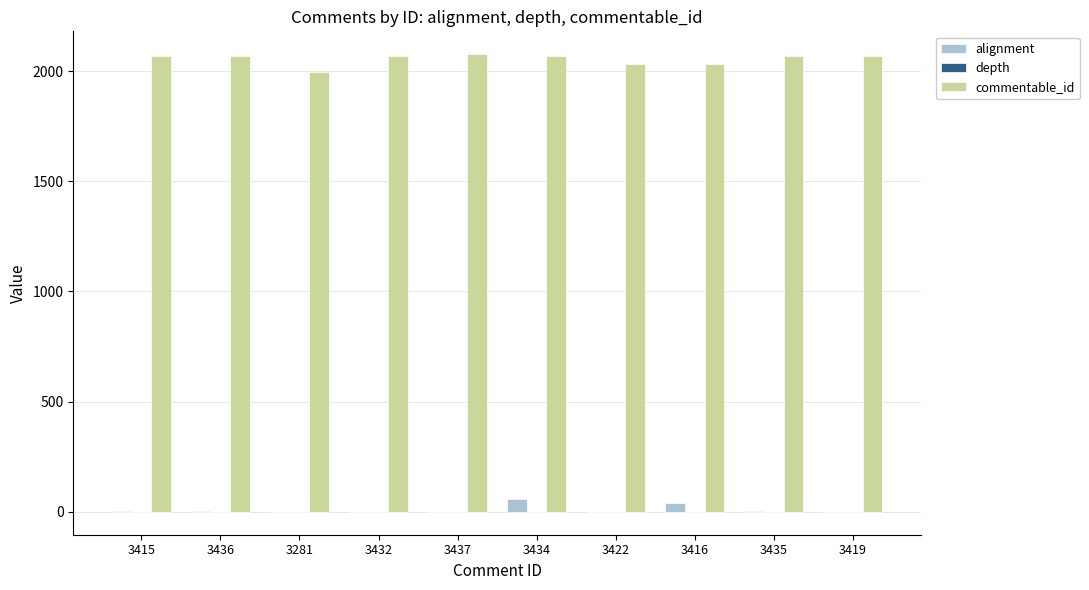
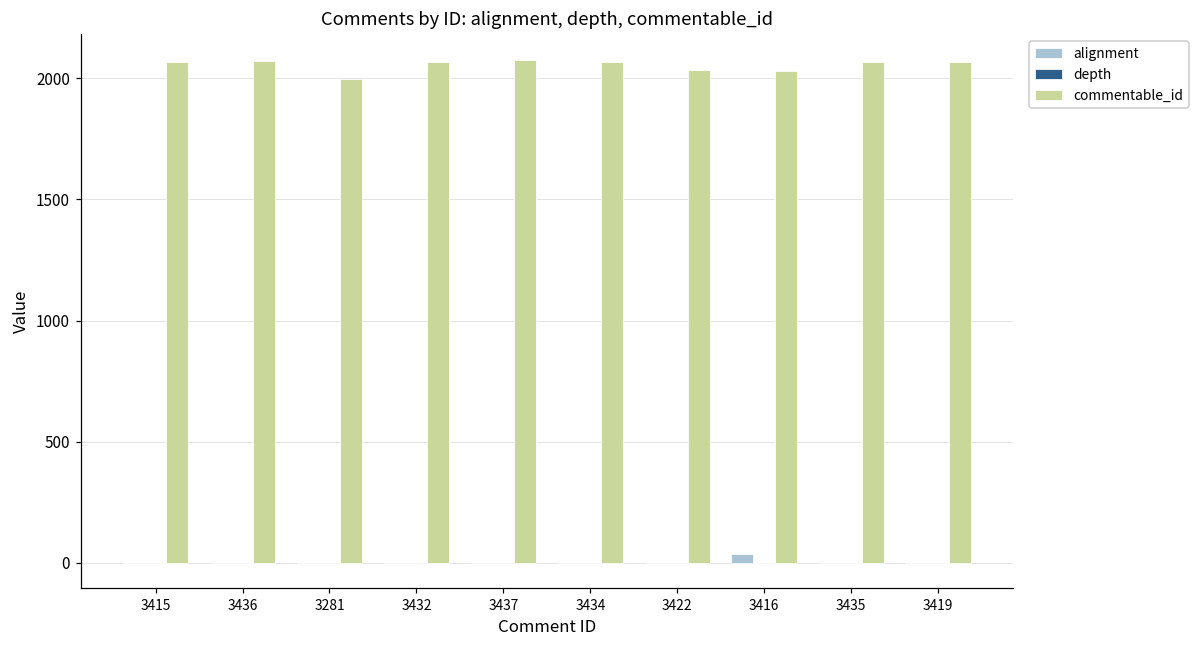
alignment, 3434: 60 -> 0
